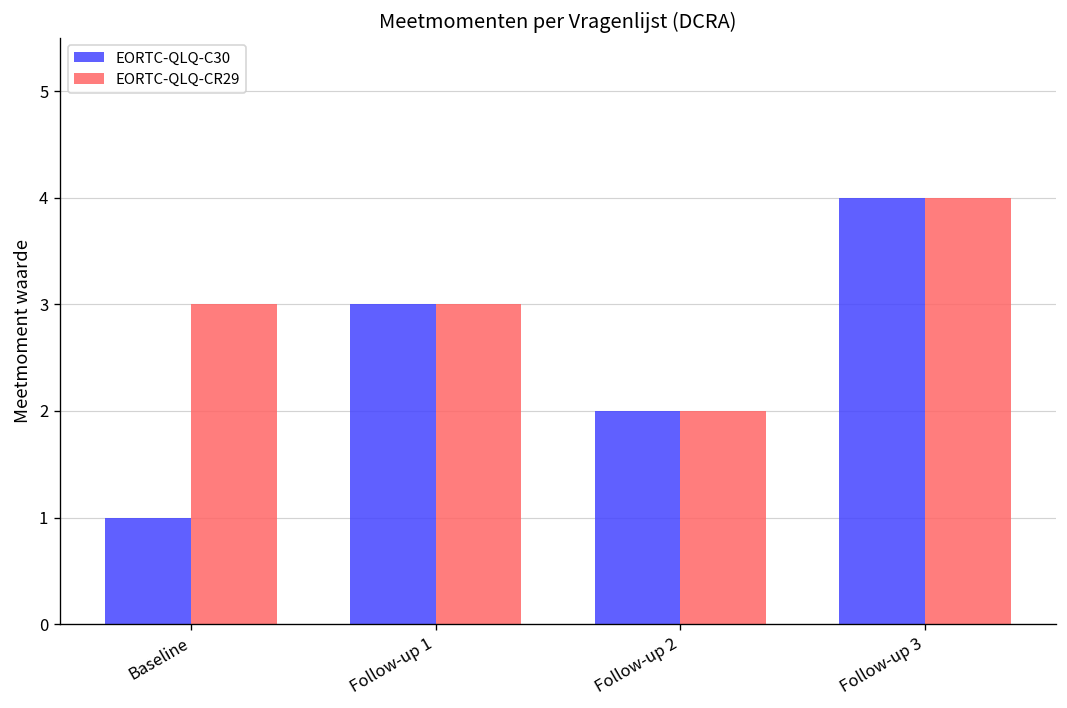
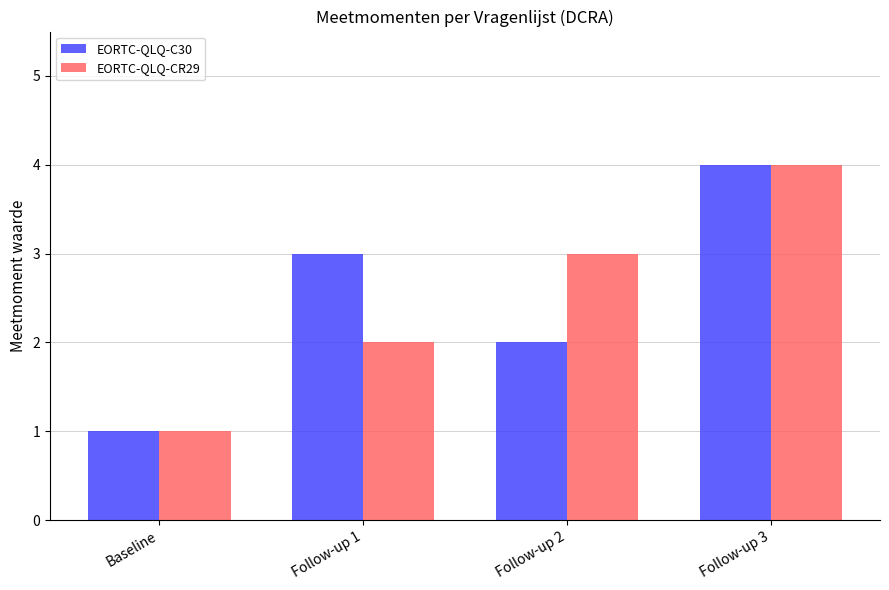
EORTC-QLQ-CR29, Baseline: 3 -> 1
EORTC-QLQ-CR29, Follow-up 1: 3 -> 2
EORTC-QLQ-CR29, Follow-up 2: 2 -> 3
